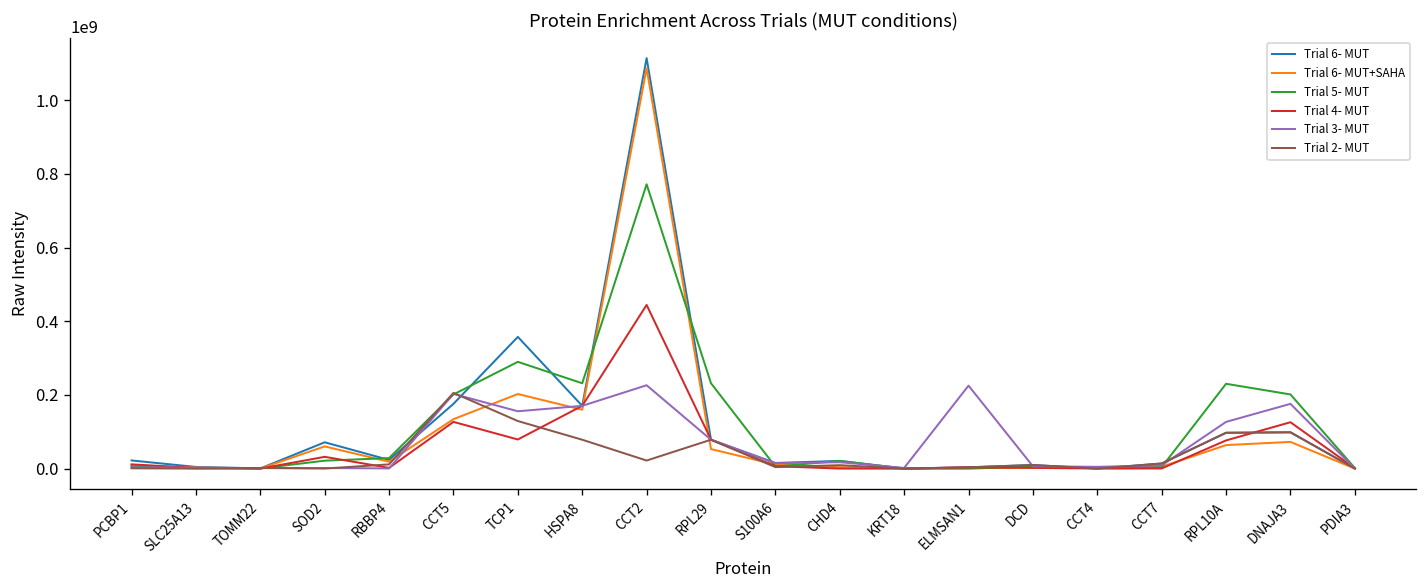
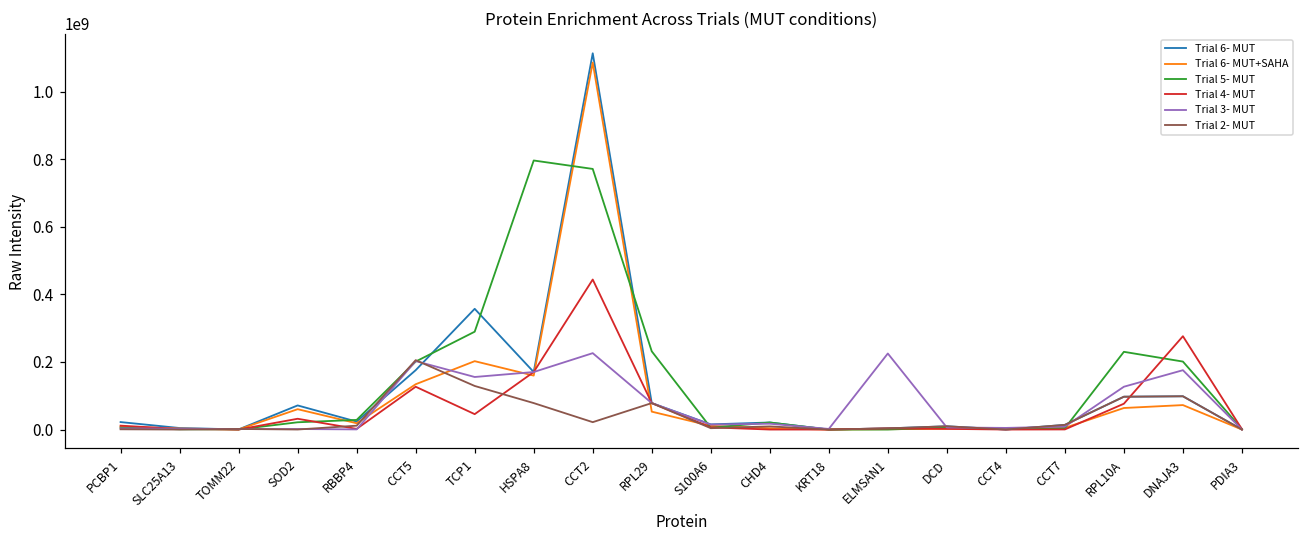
Trial 4- MUT, TCP1: 80000000 -> 50000000
Trial 5- MUT, HSPA8: 230000000 -> 800000000
Trial 4- MUT, DNAJA3: 130000000 -> 280000000
